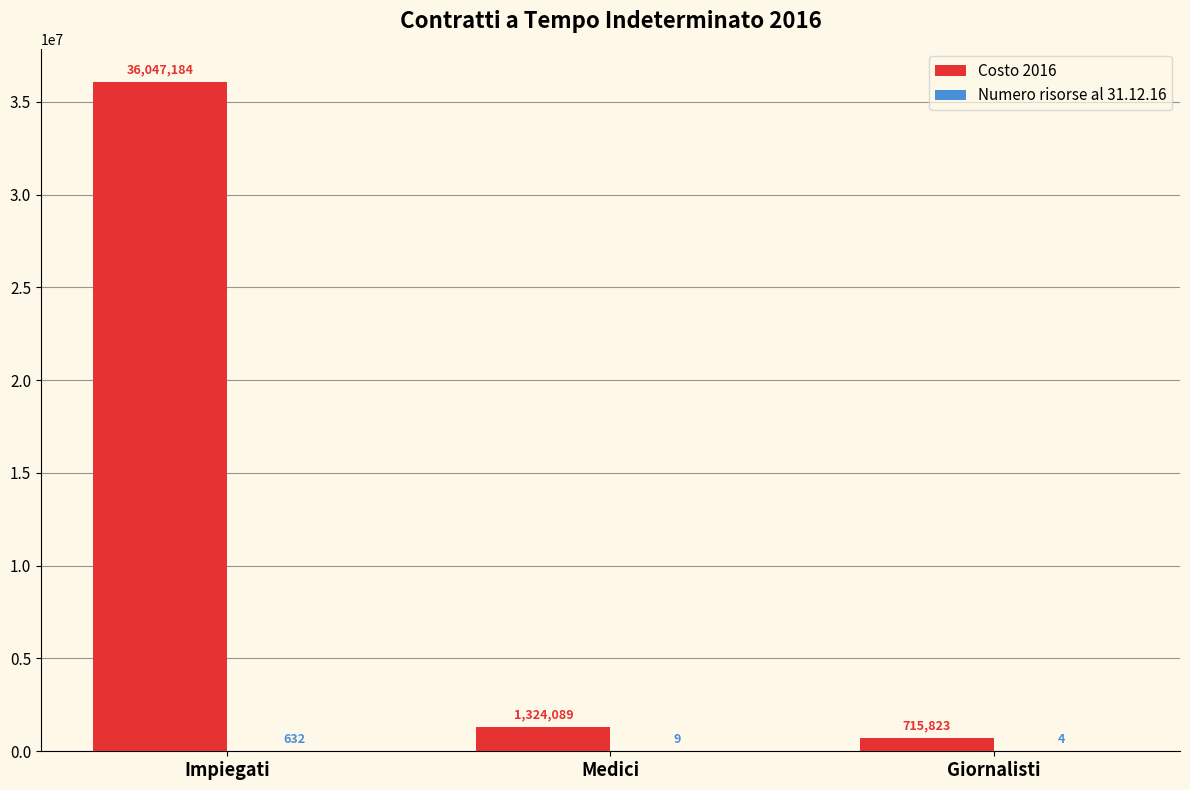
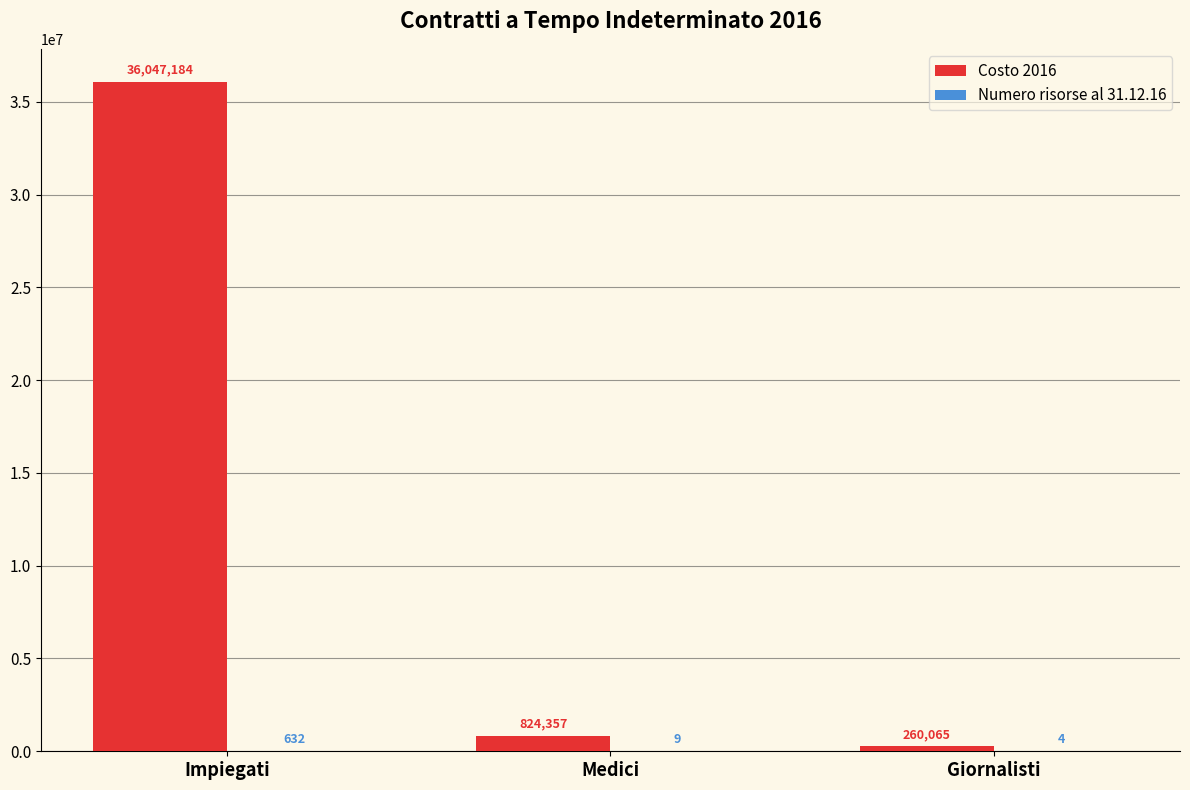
Costo 2016, Medici: 1,324,089 -> 824,357
Costo 2016, Giornalisti: 715,823 -> 260,065
